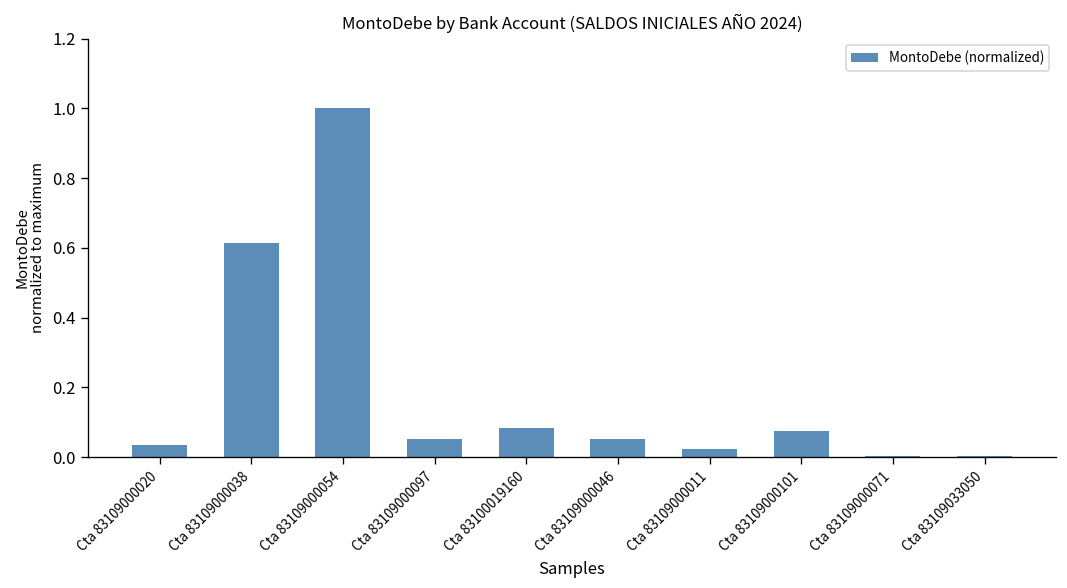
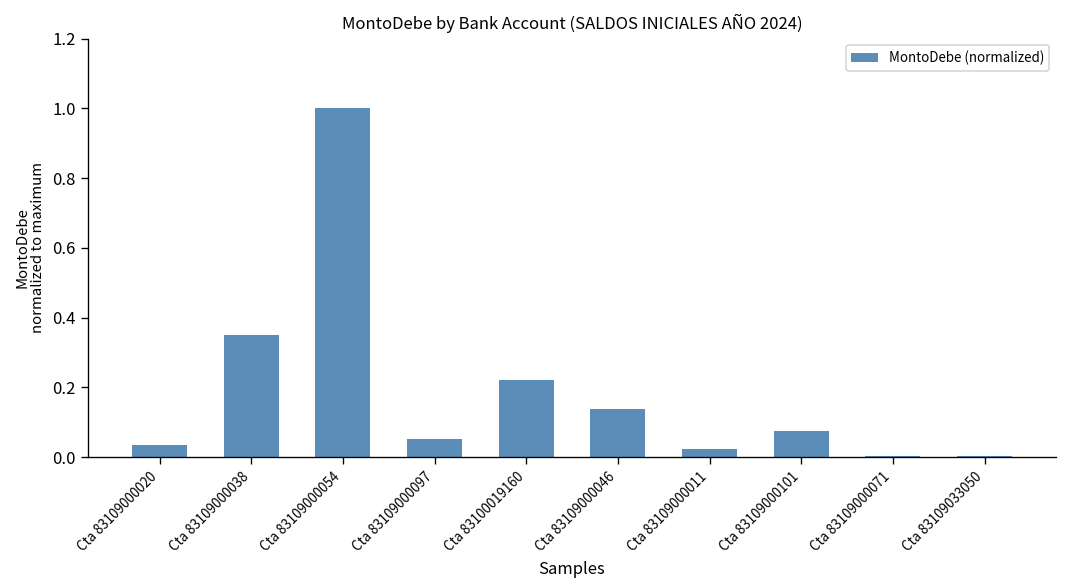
Cta 83109000038: 0.61 -> 0.35
Cta 83100019160: 0.08 -> 0.22
Cta 83109000046: 0.05 -> 0.14
